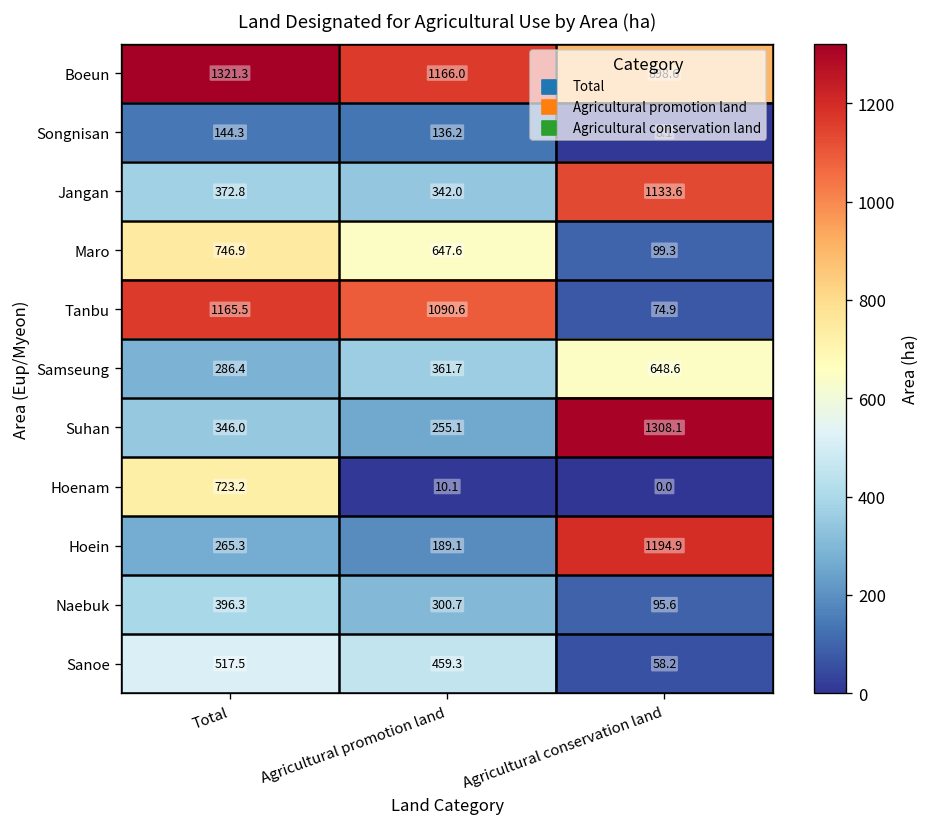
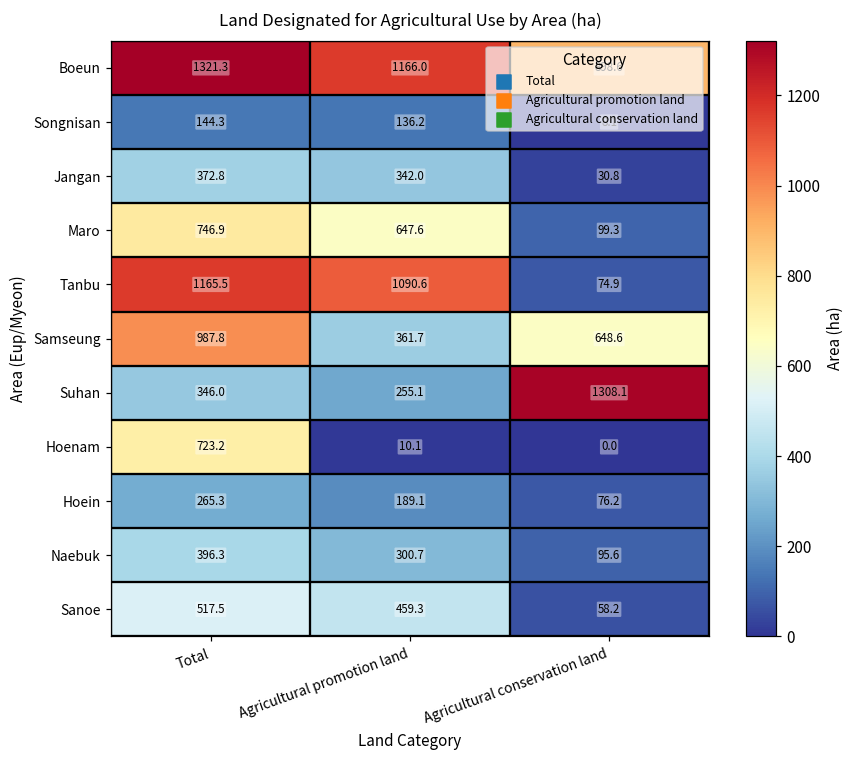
Jangan, Agricultural conservation land: 1133.6 -> 30.8
Samseung, Total: 286.4 -> 987.8
Hoein, Agricultural conservation land: 1194.9 -> 76.2
